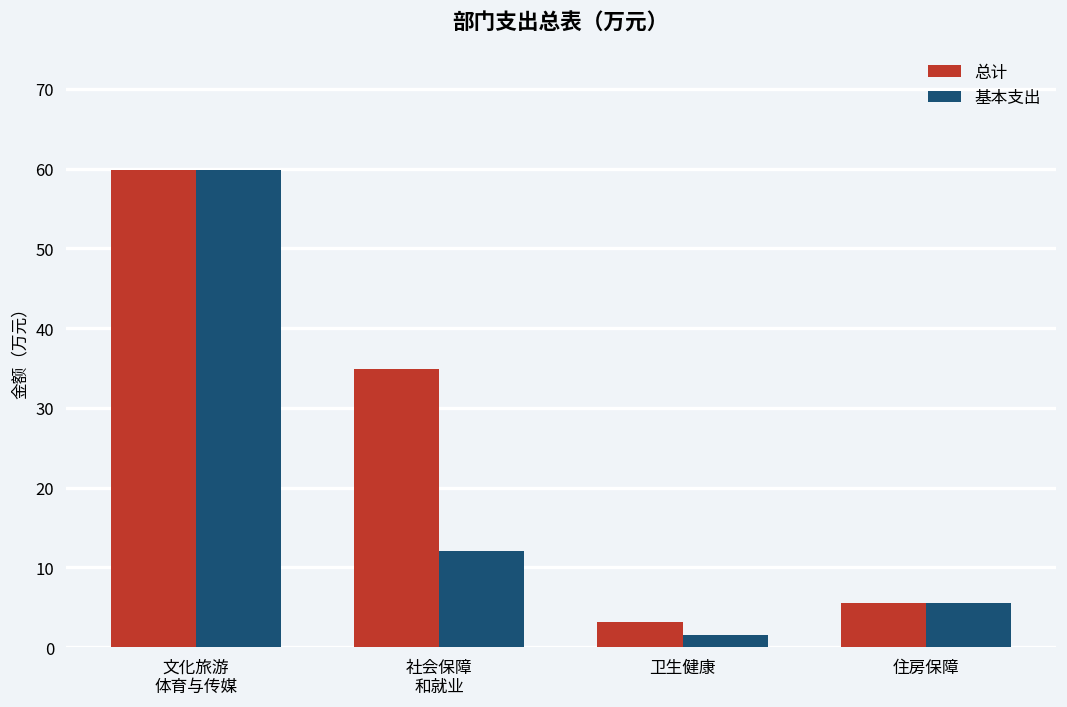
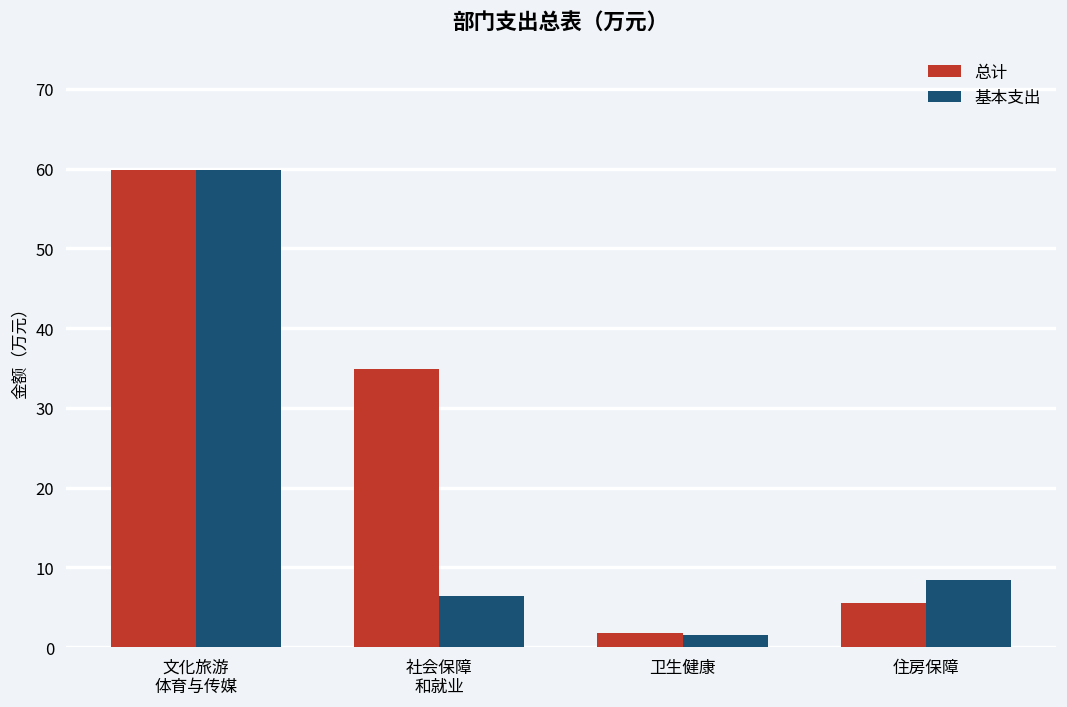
基本支出, 社会保障 和就业: 12 -> 6
总计, 卫生健康: 3 -> 2
基本支出, 住房保障: 6 -> 8
